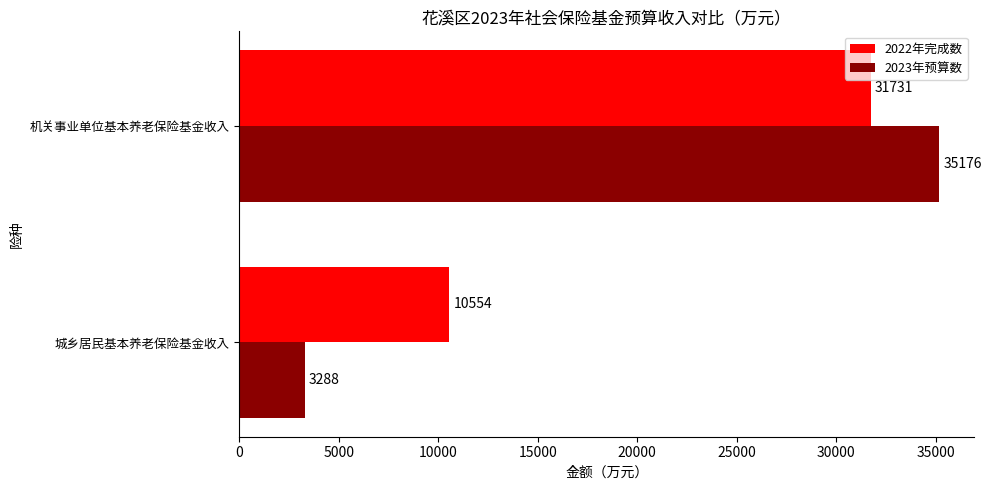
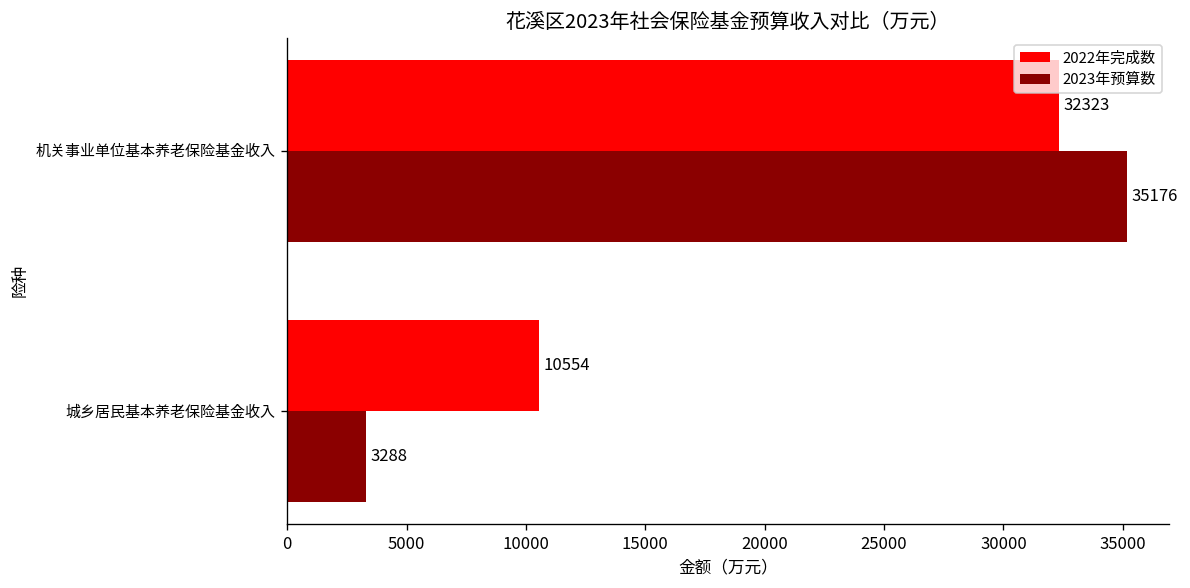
2022年完成数, 机关事业单位基本养老保险基金收入: 31731 -> 32323
